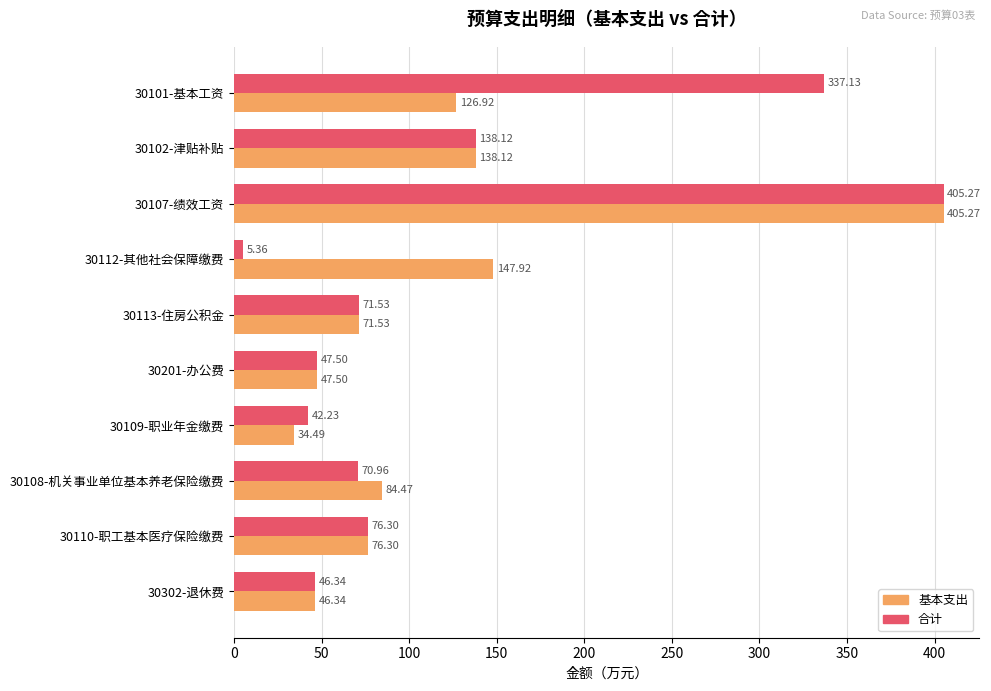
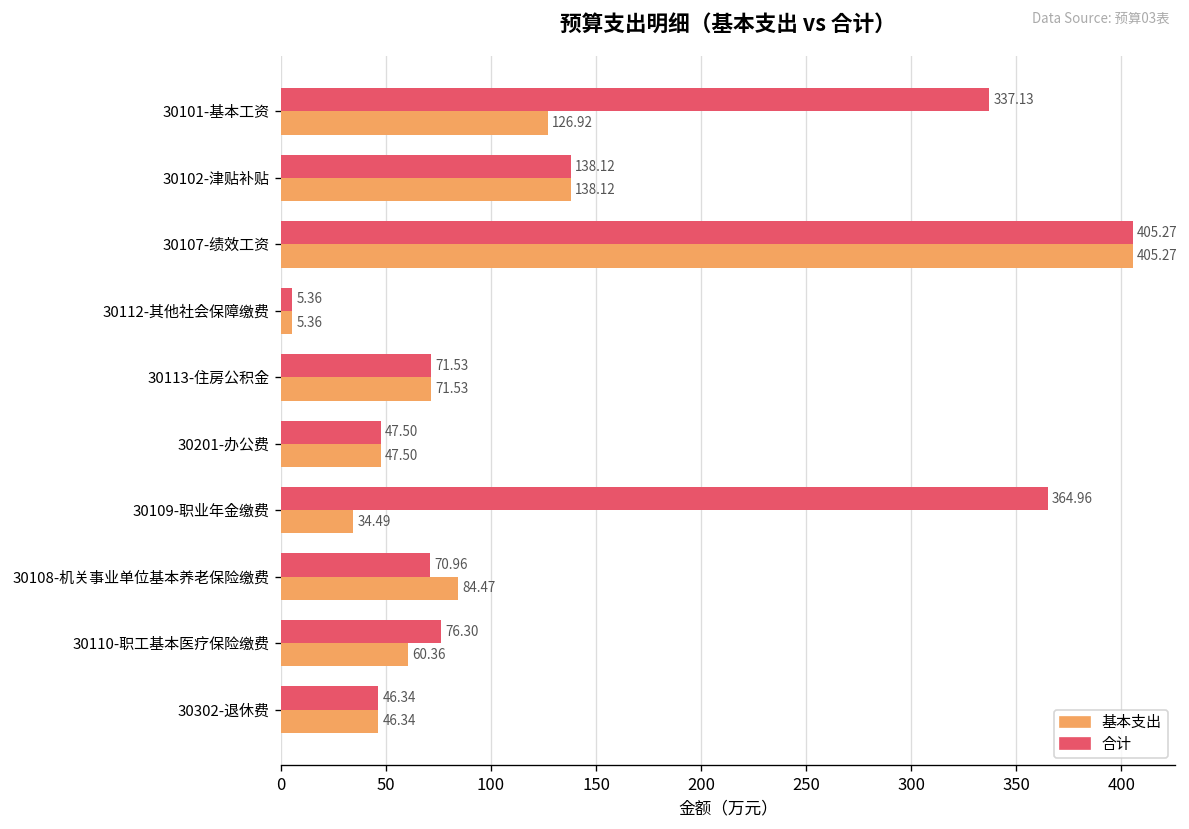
基本支出, 30112-其他社会保障缴费: 147.92 -> 5.36
合计, 30109-职业年金缴费: 42.23 -> 364.96
基本支出, 30110-职工基本医疗保险缴费: 76.30 -> 60.36
